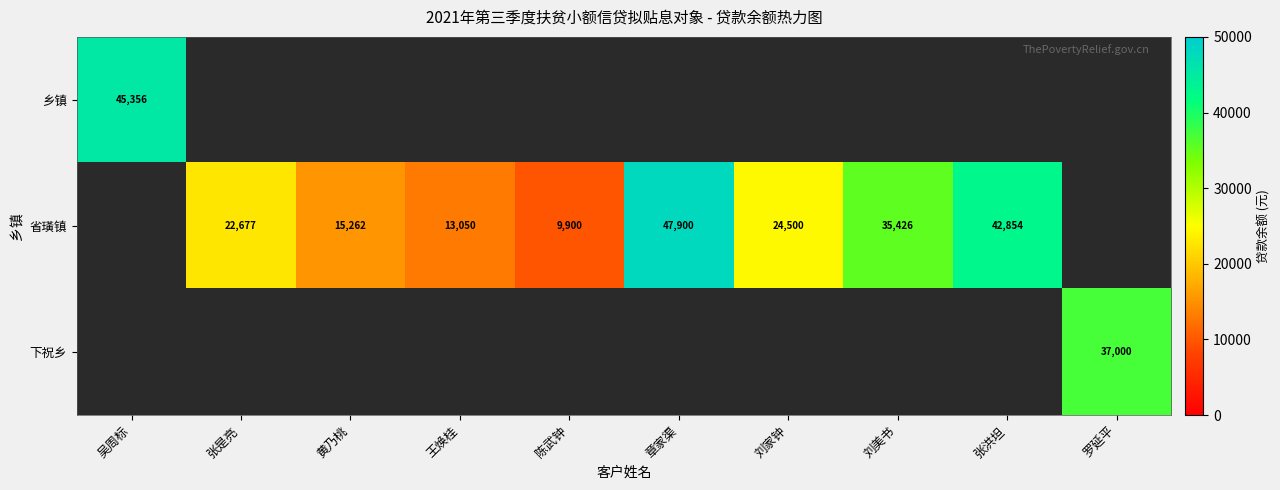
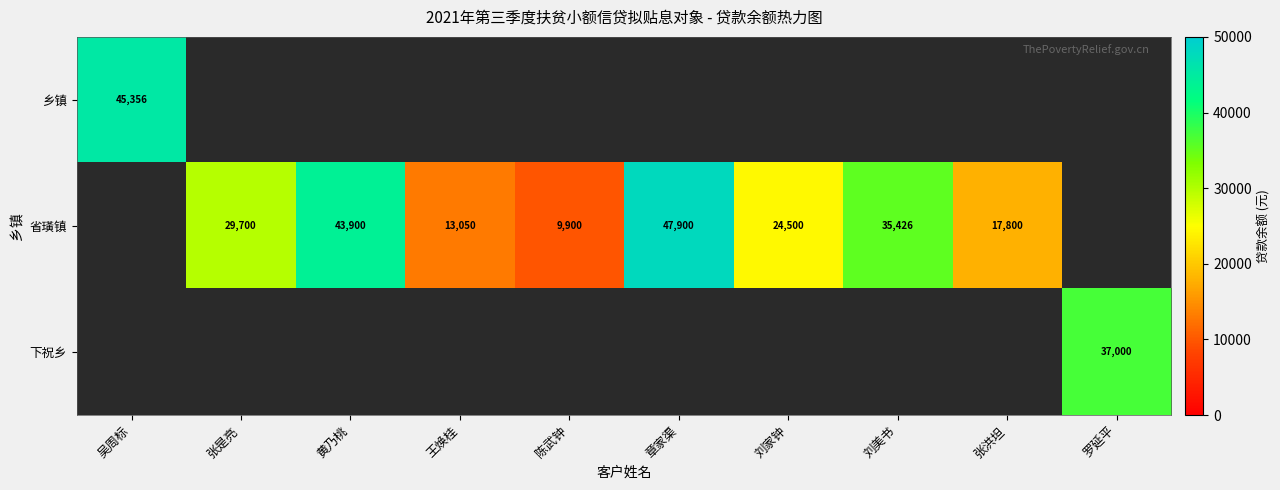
省璜镇, 张是亮: 22,677 -> 29,700
省璜镇, 黄乃桃: 15,262 -> 43,900
省璜镇, 张洪坦: 42,854 -> 17,800
